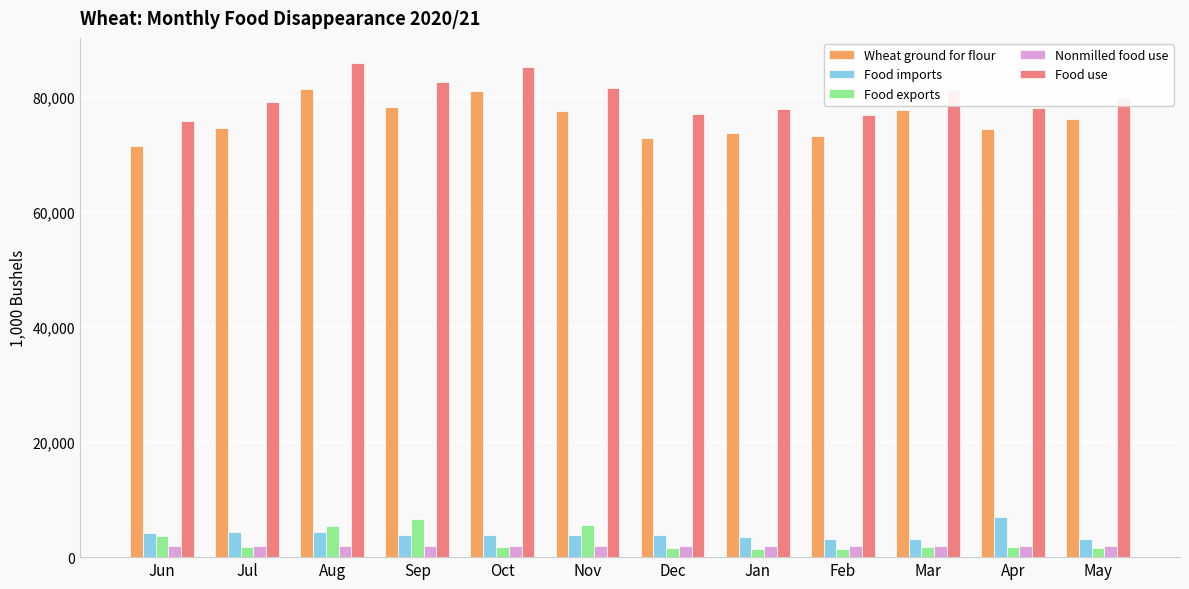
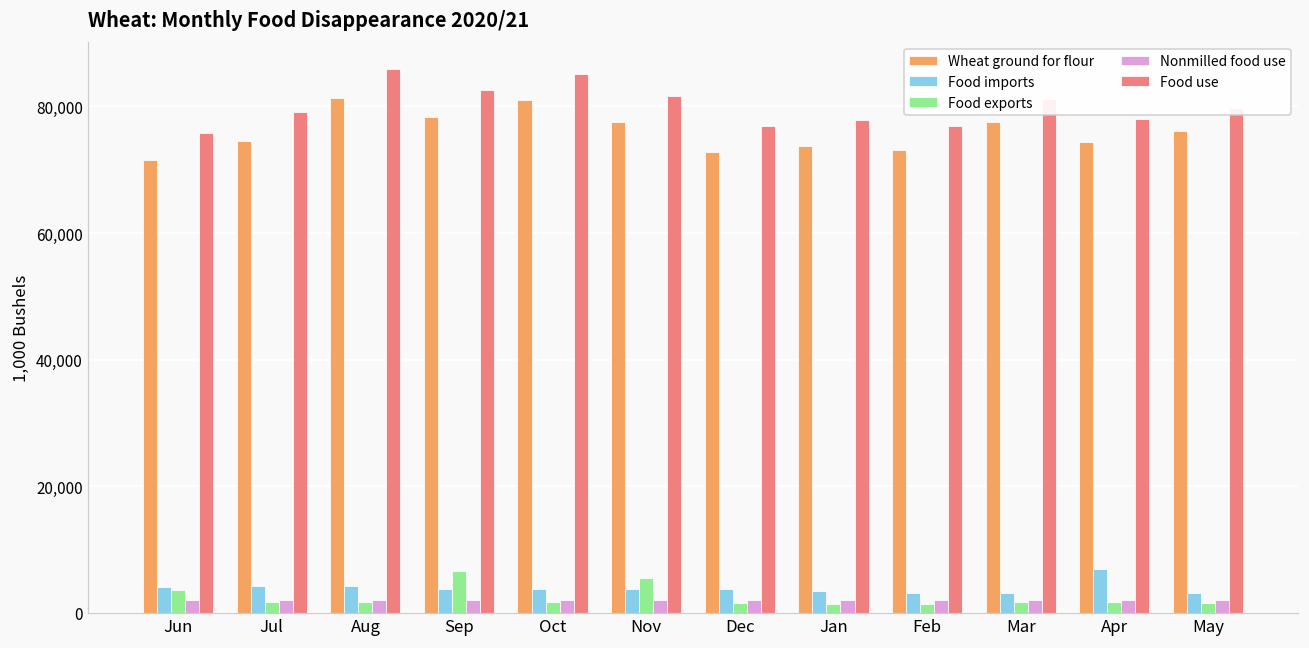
Food exports, Aug: 5,000 -> 2,000
